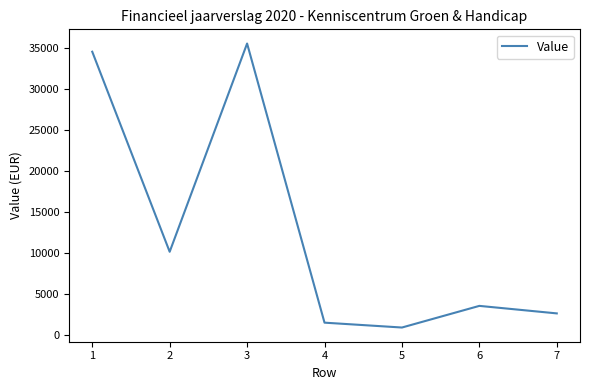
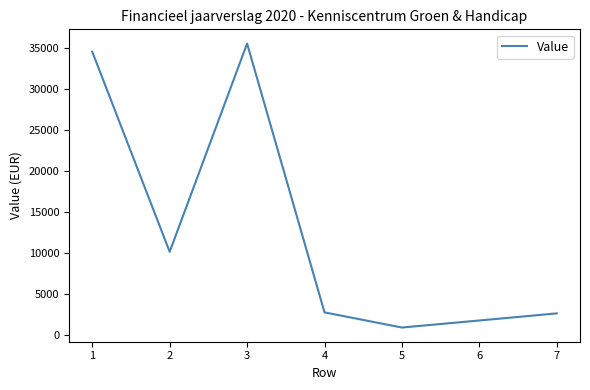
4: 1000 -> 3000
6: 4000 -> 2000
